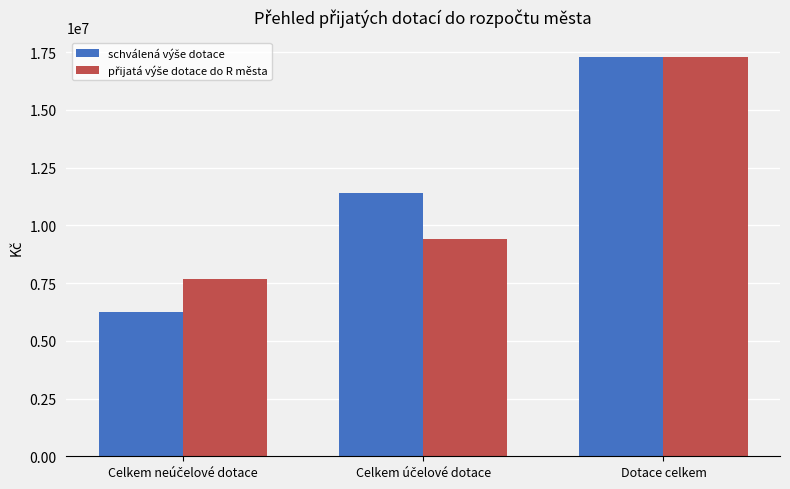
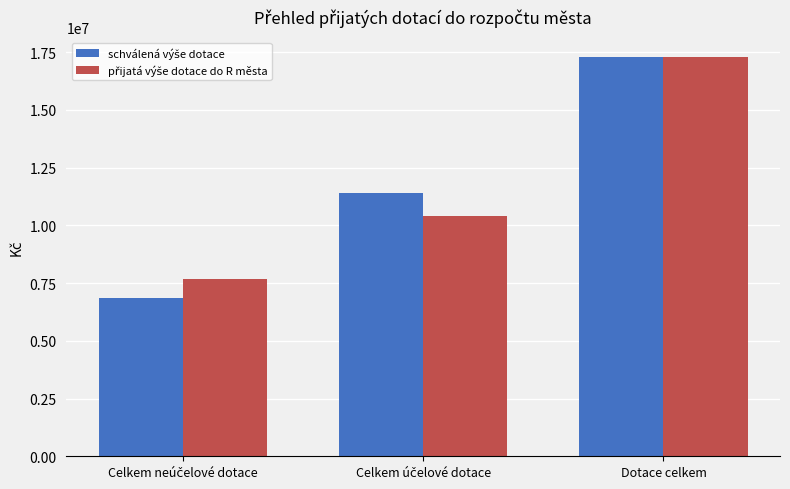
schválená výše dotace, Celkem neúčelové dotace: 6300000 -> 6900000
přijatá výše dotace do R města, Celkem účelové dotace: 9400000 -> 10400000
